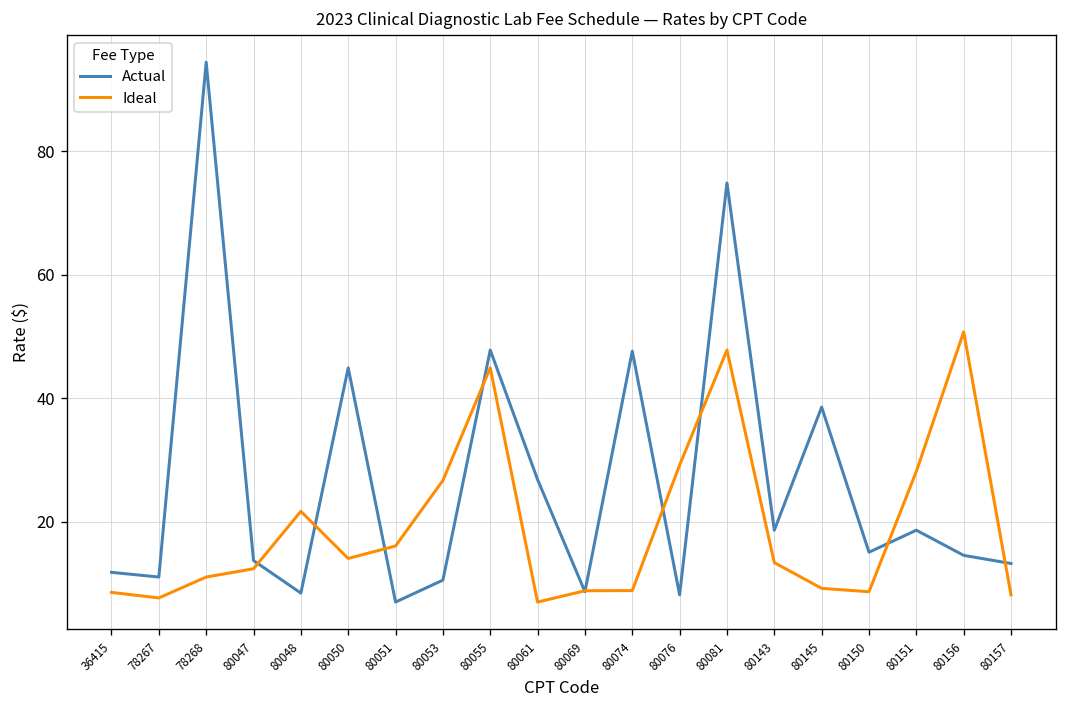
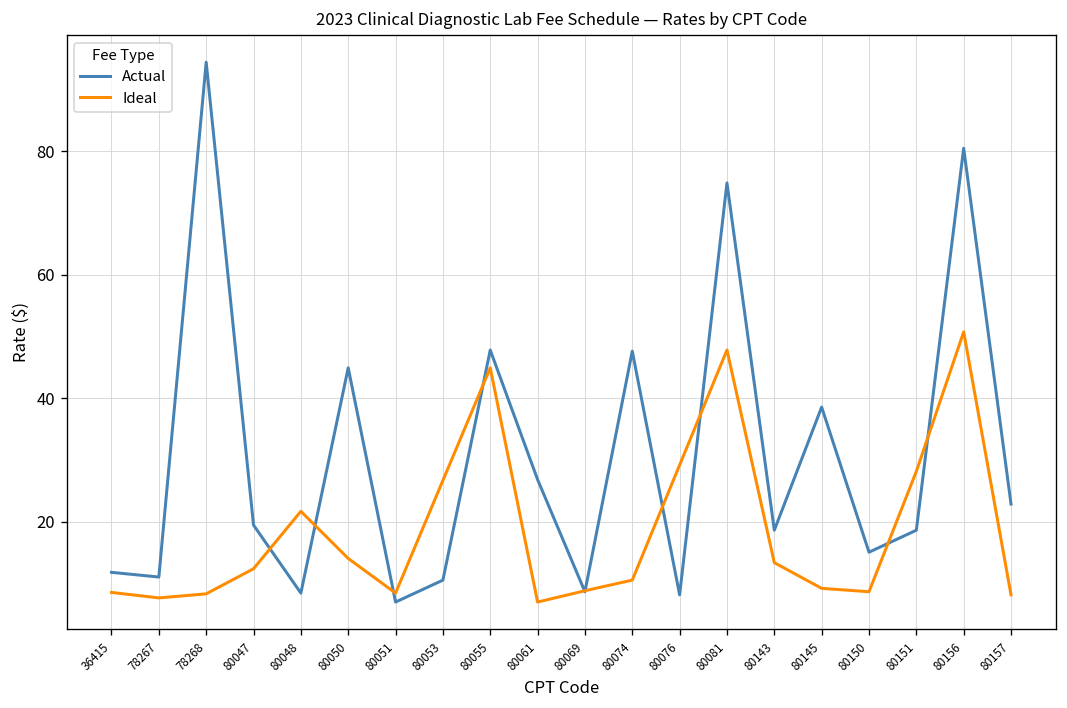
Ideal, 78268: 11 -> 8
Actual, 80047: 14 -> 19
Ideal, 80051: 16 -> 8
Ideal, 80074: 9 -> 11
Actual, 80156: 15 -> 80
Actual, 80157: 13 -> 23
